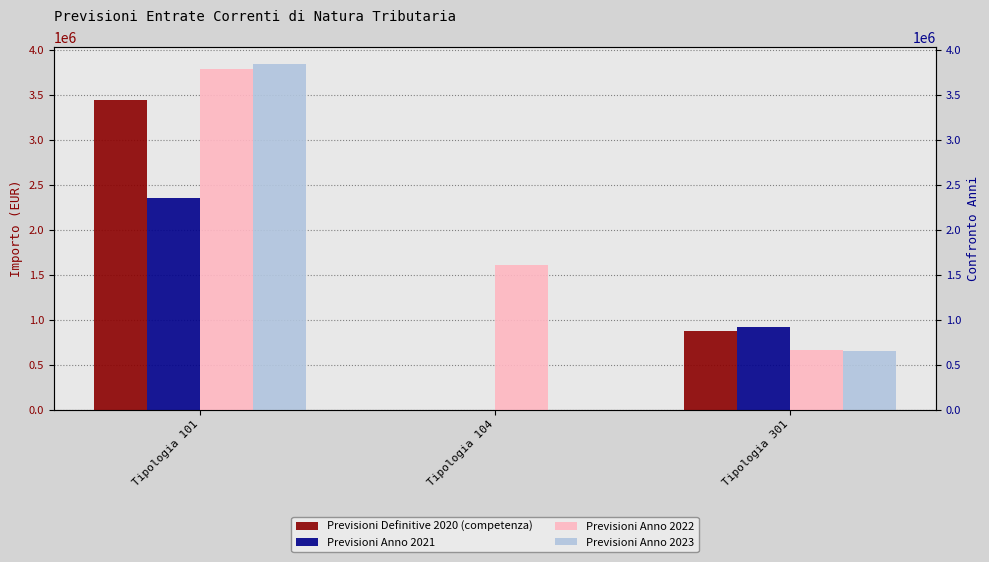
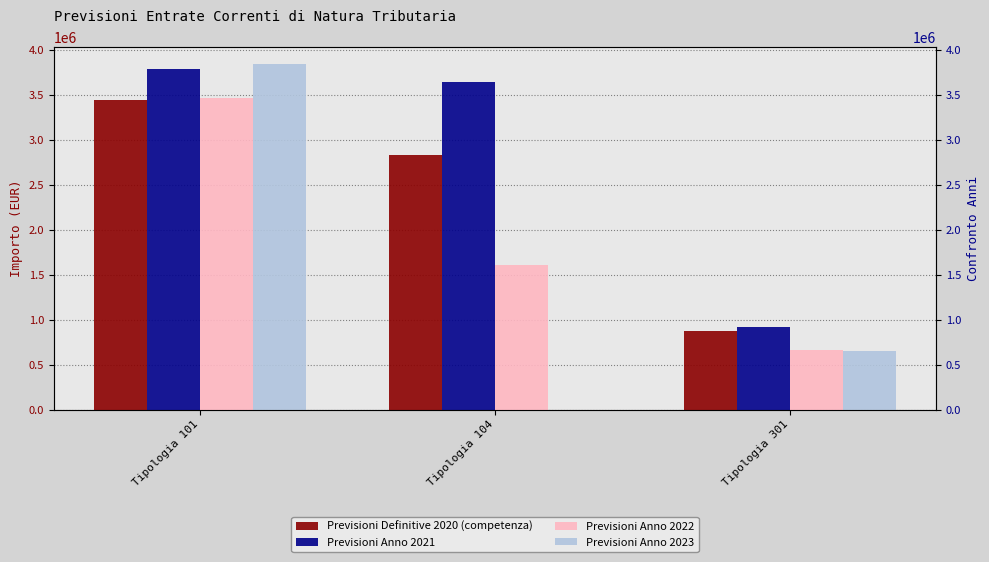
Previsioni Anno 2021, Tipologia 101: 2400000 -> 3800000
Previsioni Anno 2022, Tipologia 101: 3800000 -> 3500000
Previsioni Definitive 2020 (competenza), Tipologia 104: 0 -> 2800000
Previsioni Anno 2021, Tipologia 104: 0 -> 3600000
